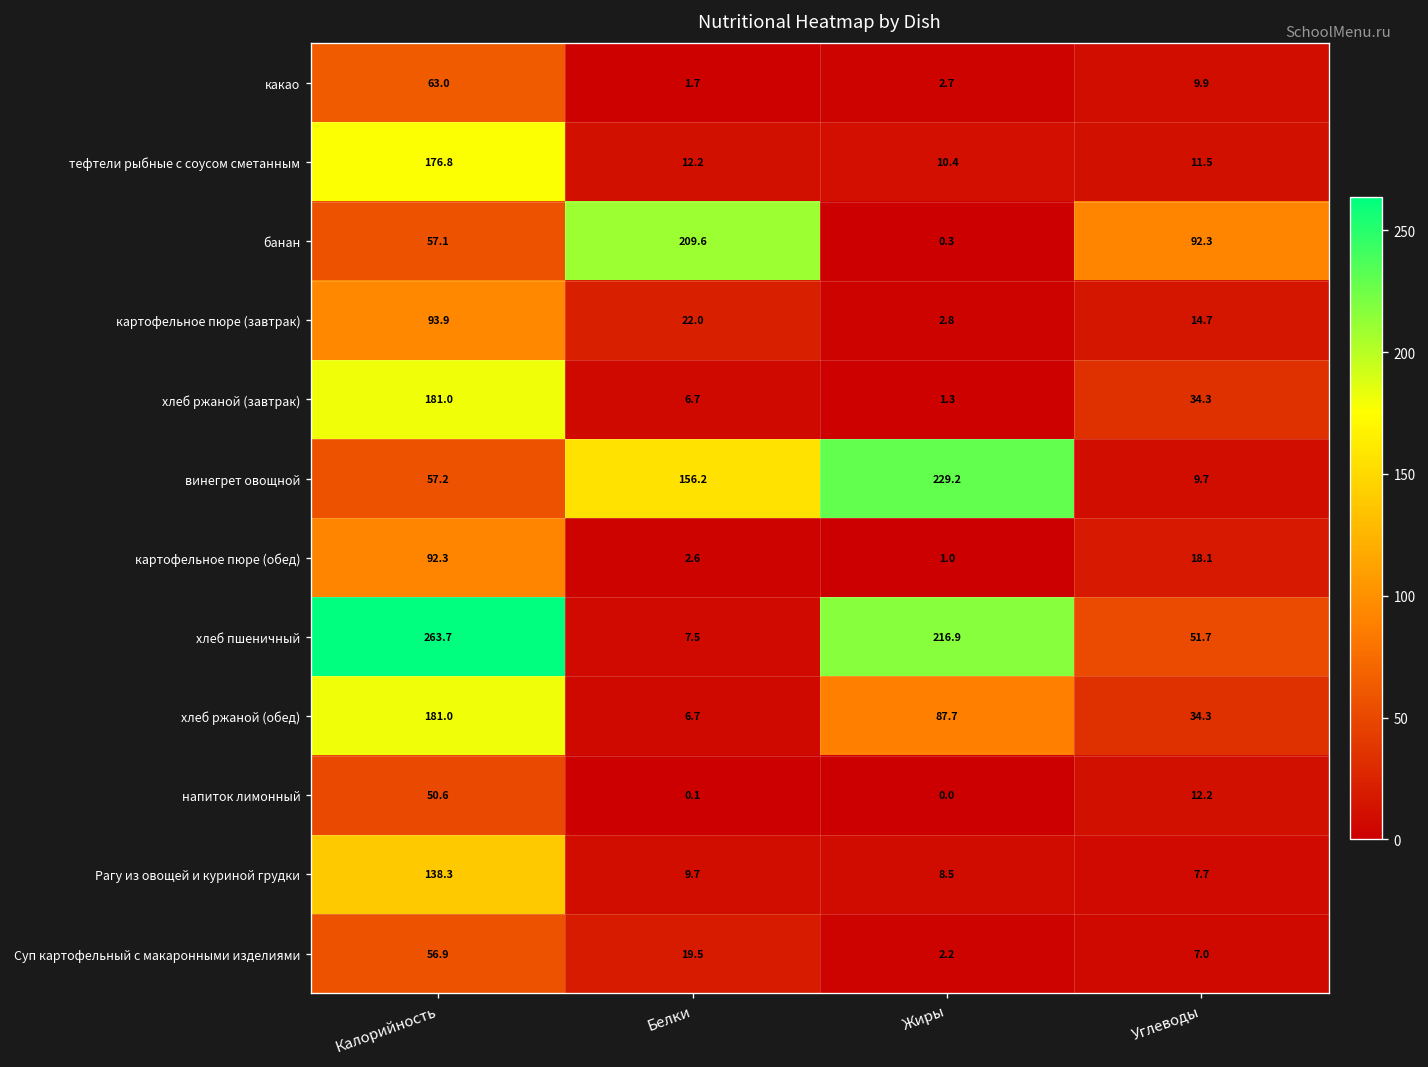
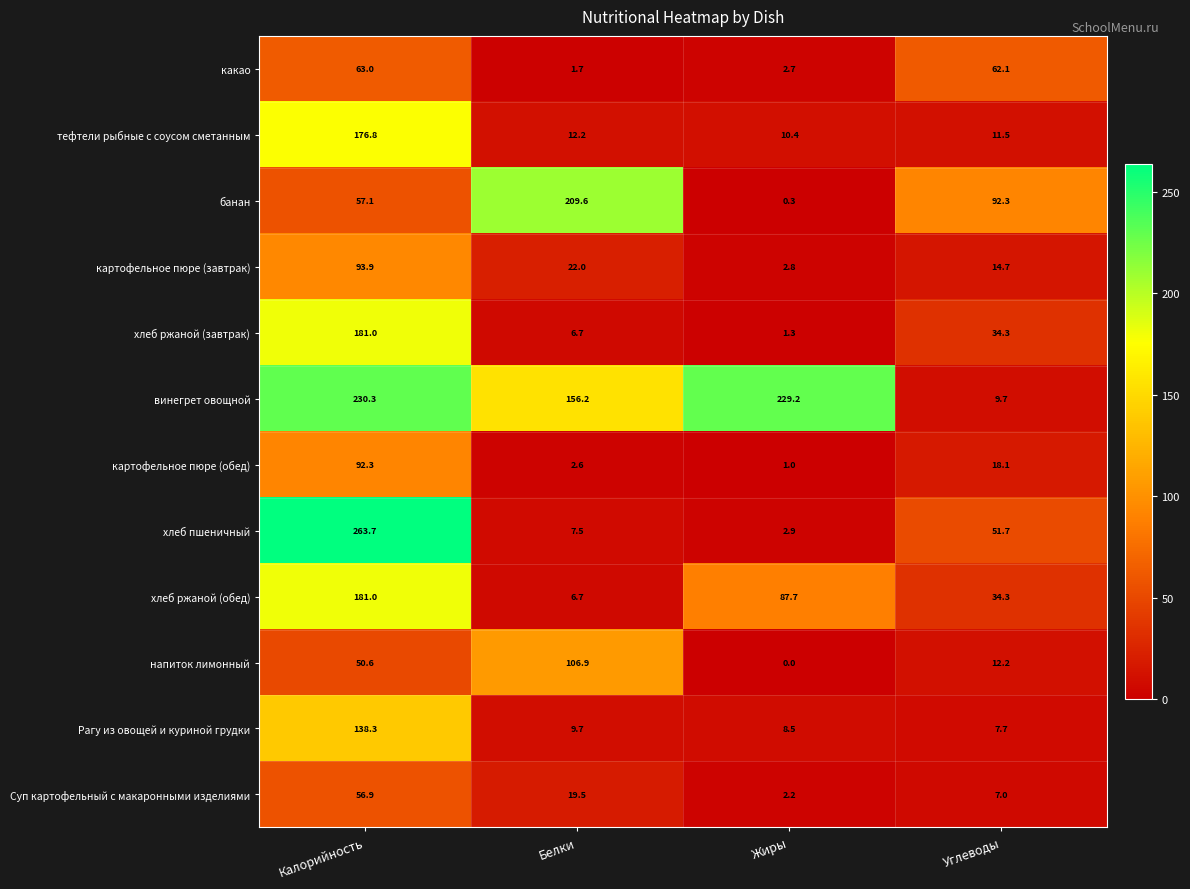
какао, Углеводы: 9.9 -> 62.1
винегрет овощной, Калорийность: 57.2 -> 230.3
хлеб пшеничный, Жиры: 216.9 -> 2.9
напиток лимонный, Белки: 0.1 -> 106.9
